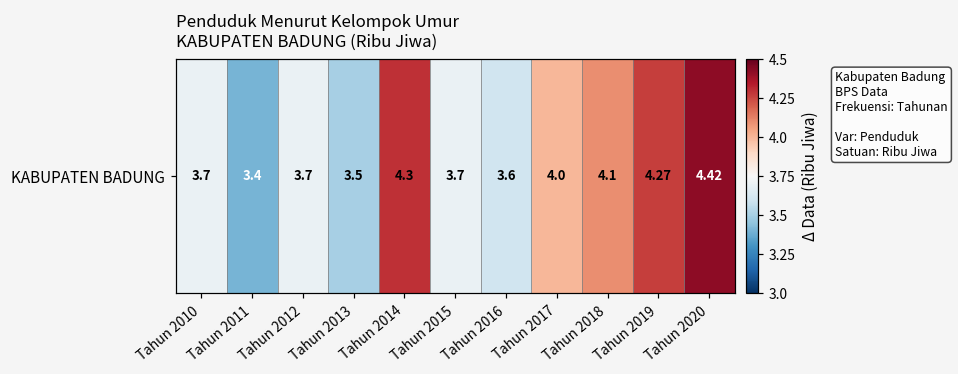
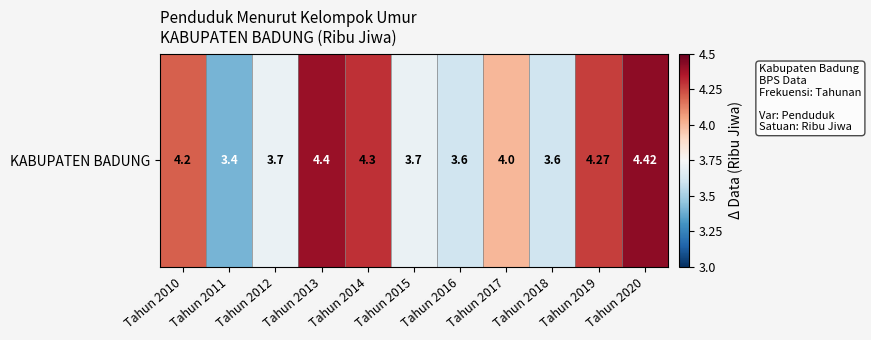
KABUPATEN BADUNG, Tahun 2010: 3.7 -> 4.2
KABUPATEN BADUNG, Tahun 2013: 3.5 -> 4.4
KABUPATEN BADUNG, Tahun 2018: 4.1 -> 3.6
